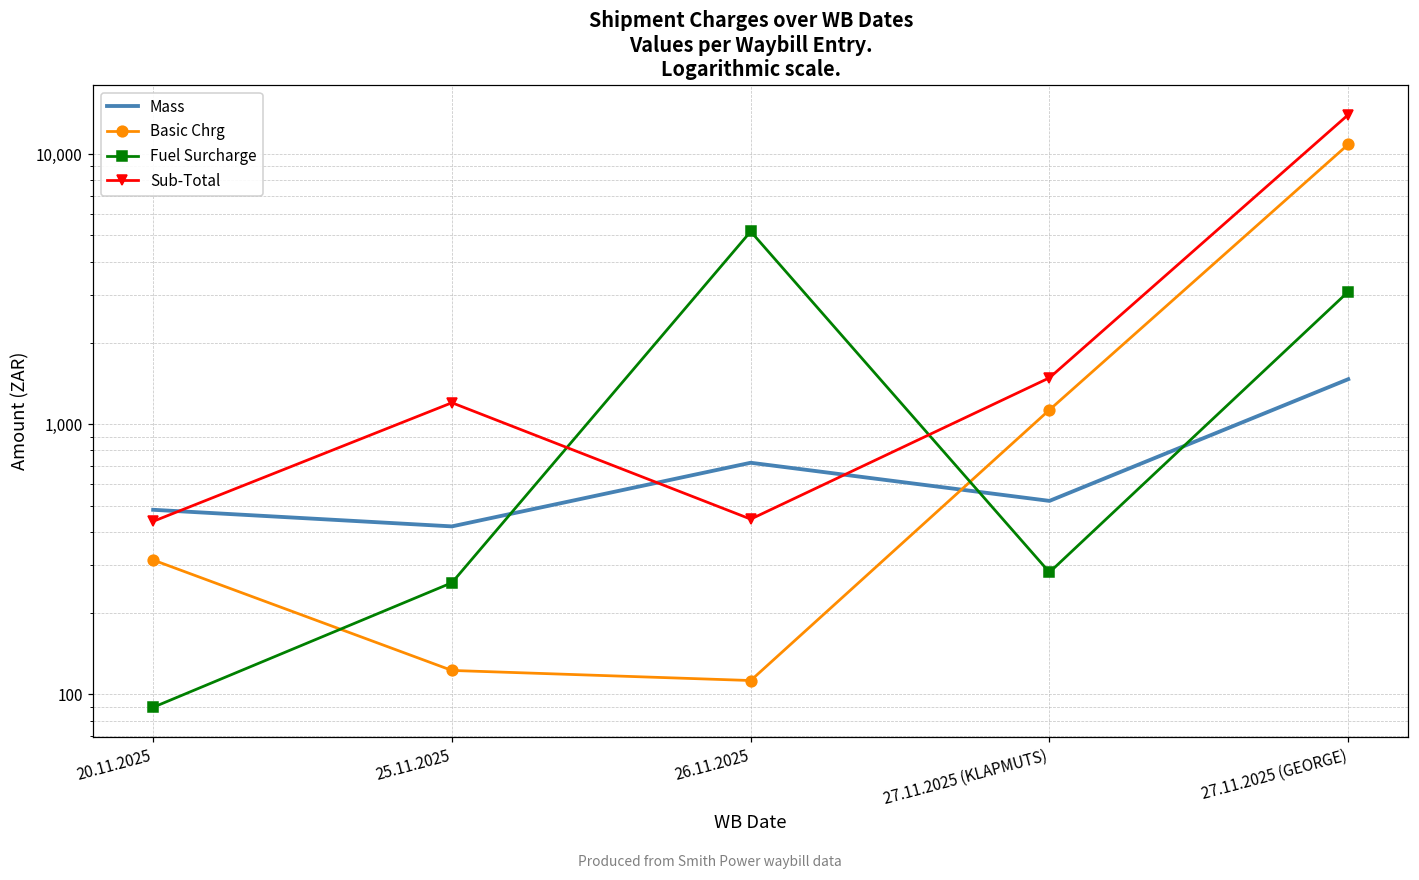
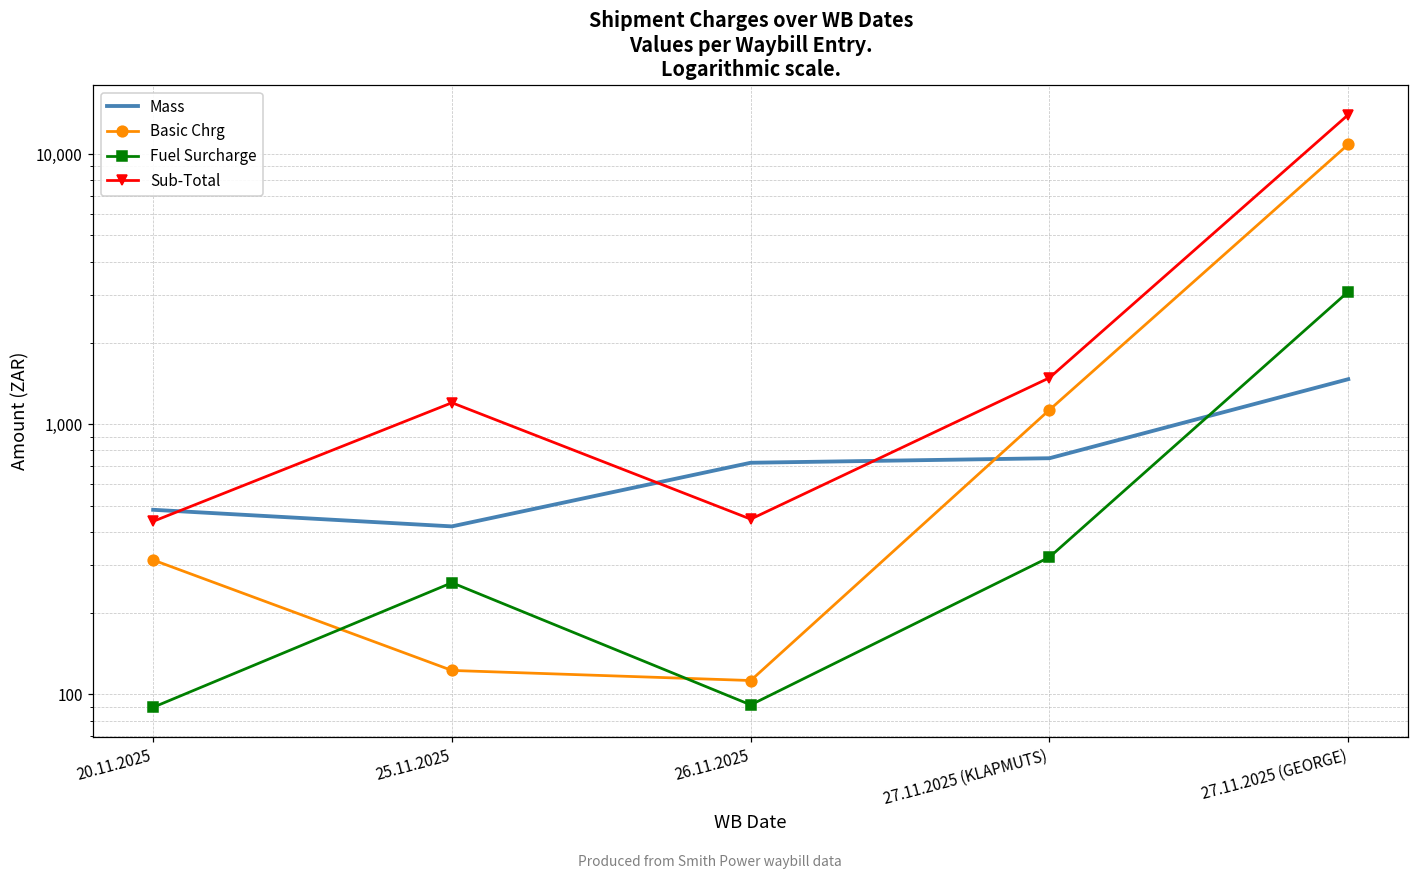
Fuel Surcharge, 26.11.2025: 5,200 -> 91
Mass, 27.11.2025 (KLAPMUTS): 520 -> 750
Fuel Surcharge, 27.11.2025 (KLAPMUTS): 280 -> 320
